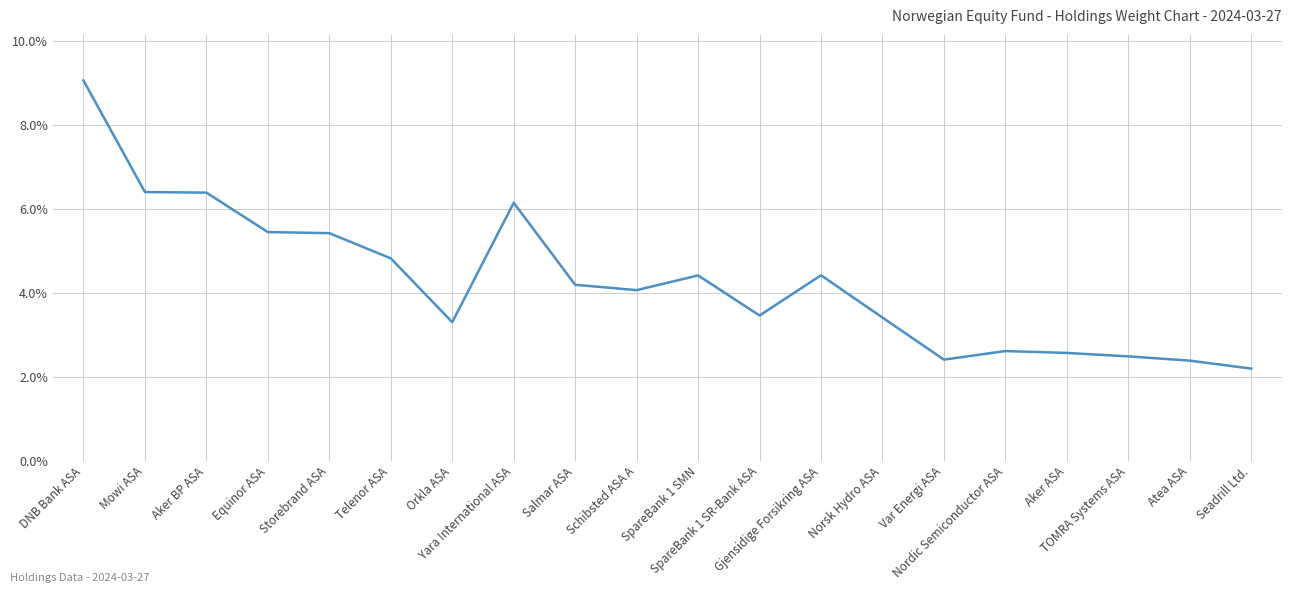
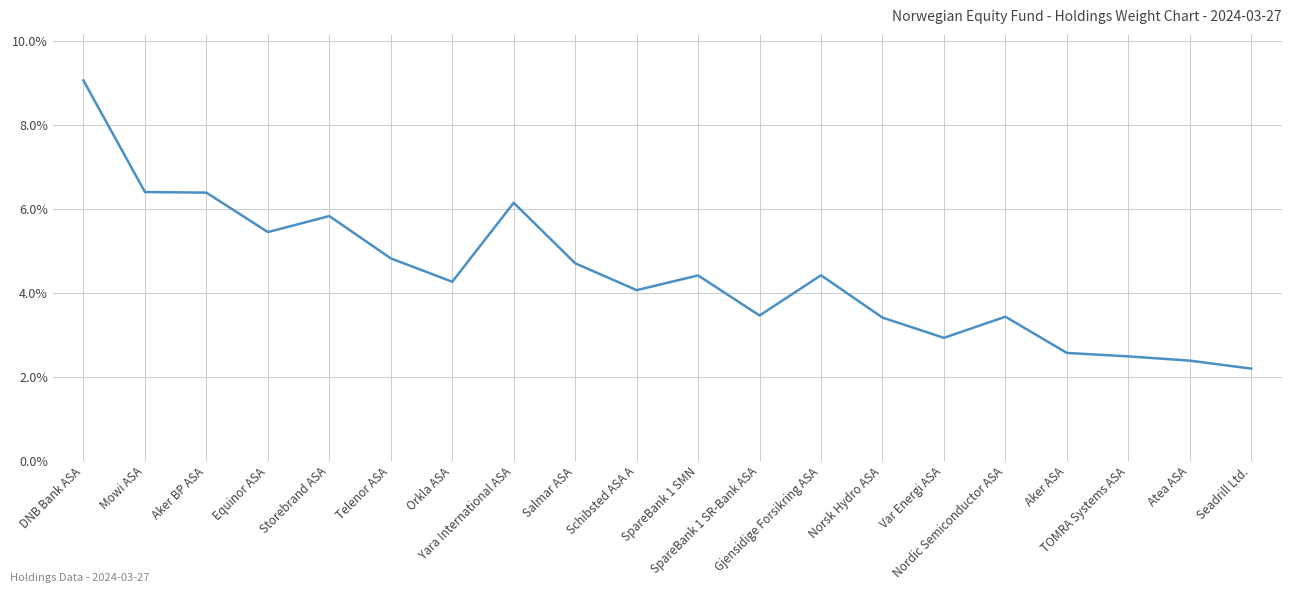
Storebrand ASA: 5.4% -> 5.8%
Orkla ASA: 3.3% -> 4.3%
Salmar ASA: 4.2% -> 4.7%
Var Energi ASA: 2.4% -> 2.9%
Nordic Semiconductor ASA: 2.6% -> 3.4%
